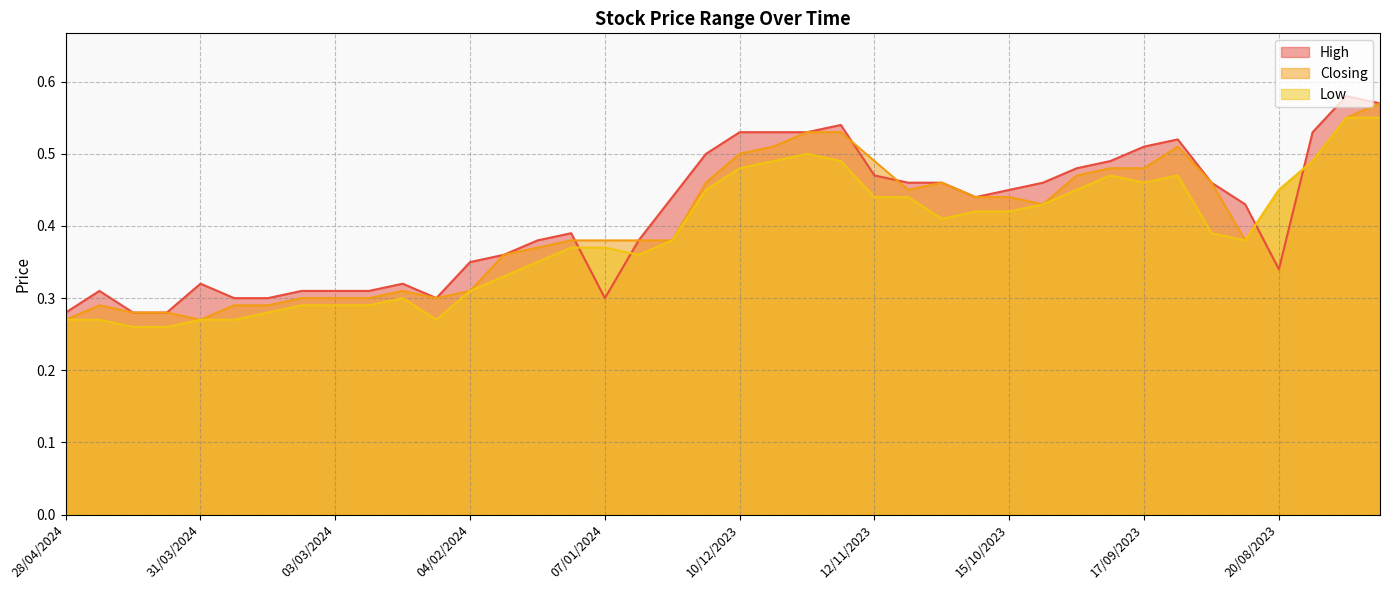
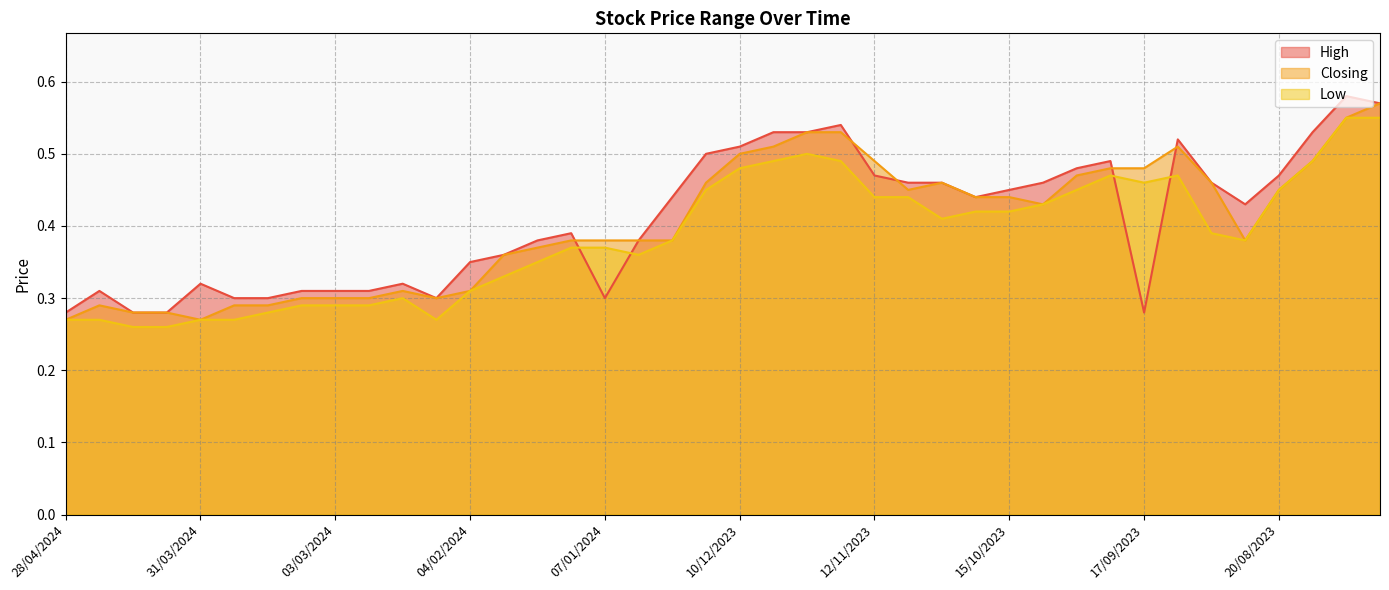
High, 10/12/2023: 0.53 -> 0.51
High, 17/09/2023: 0.51 -> 0.28
High, 20/08/2023: 0.34 -> 0.47
